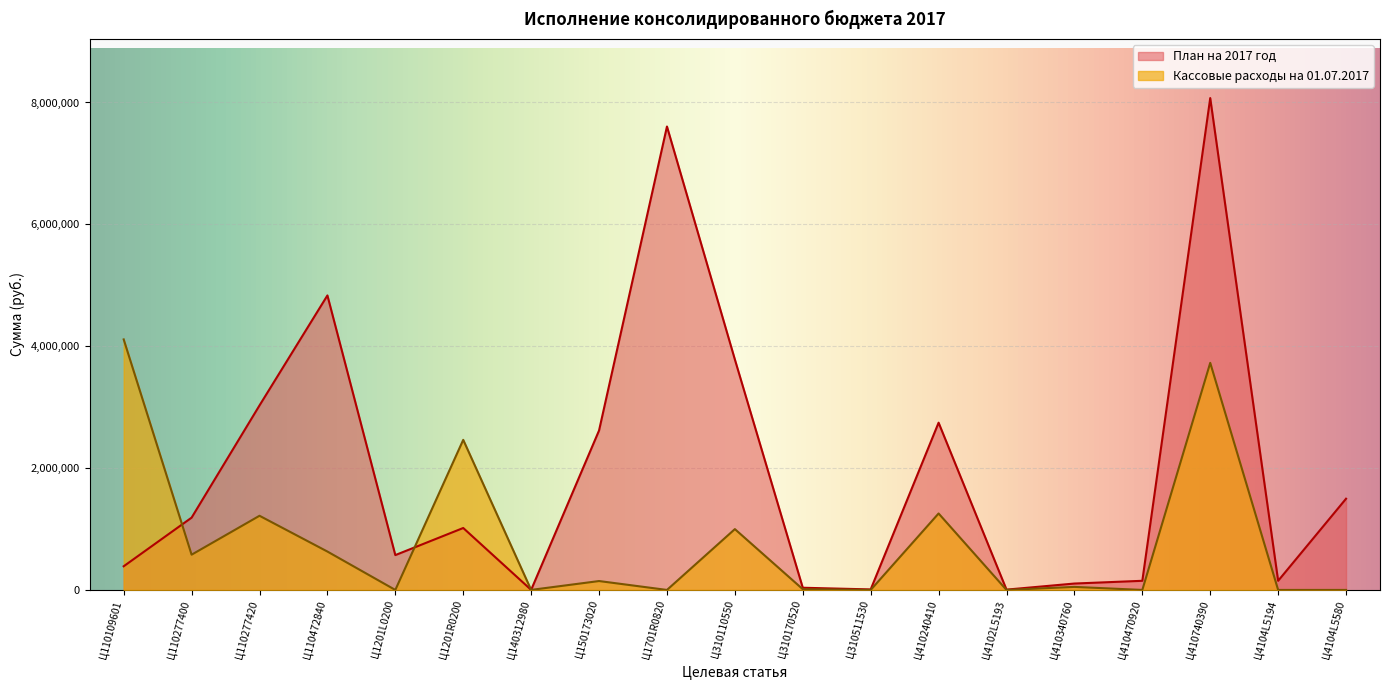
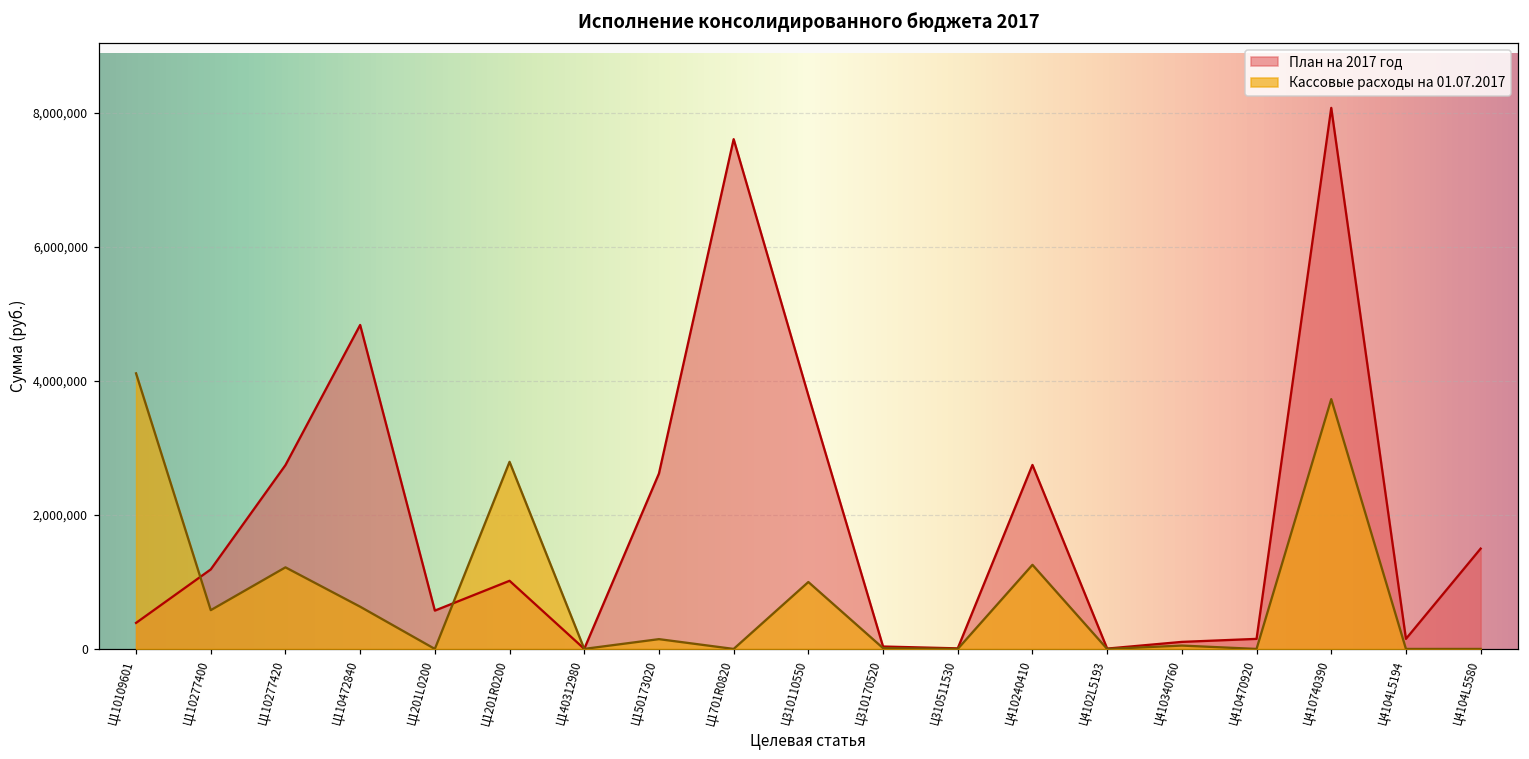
План на 2017 год, Ц110277420: 3,000,000 -> 2,700,000
Кассовые расходы на 01.07.2017, Ц1201R0200: 2,500,000 -> 2,800,000
